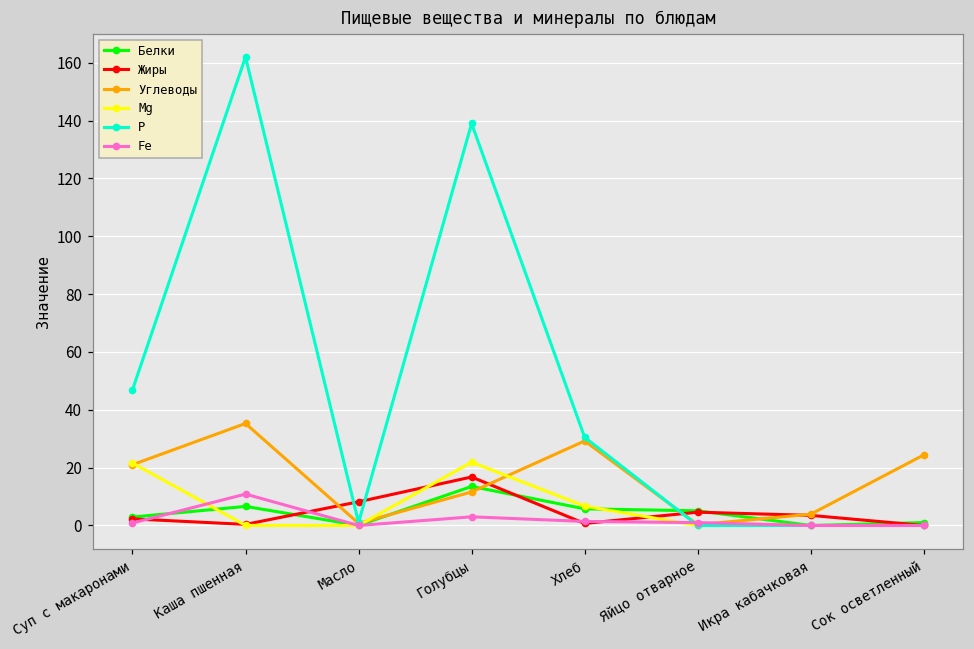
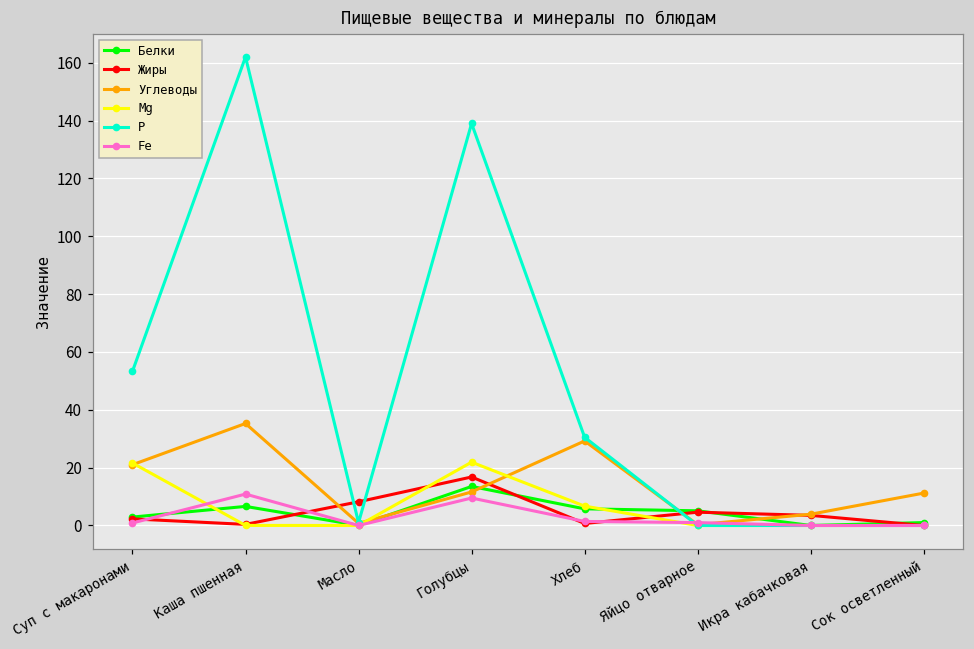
Р, Суп с макаронами: 47 -> 53
Fe, Голубцы: 3 -> 10
Углеводы, Сок осветленный: 24 -> 11
